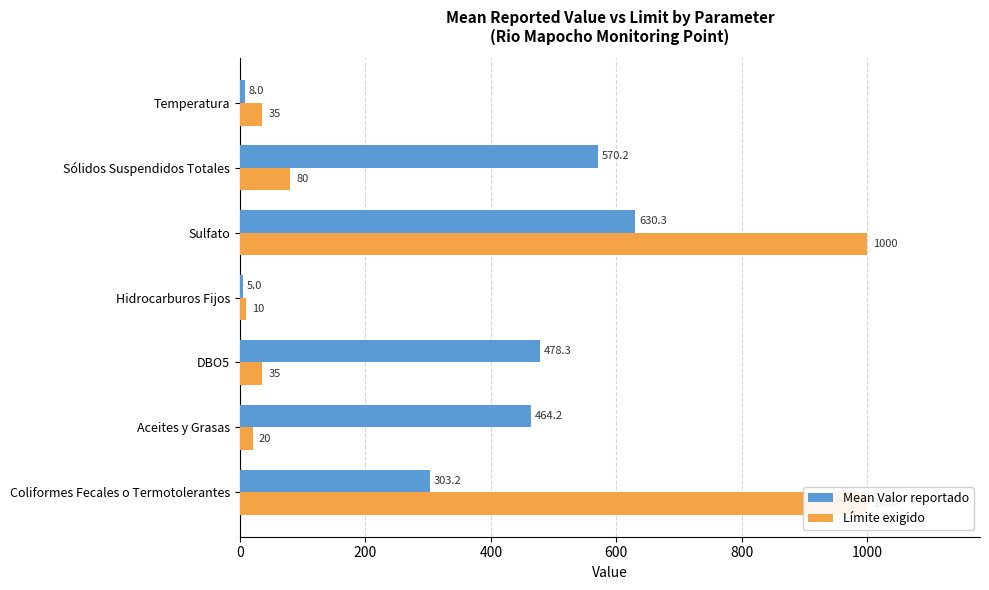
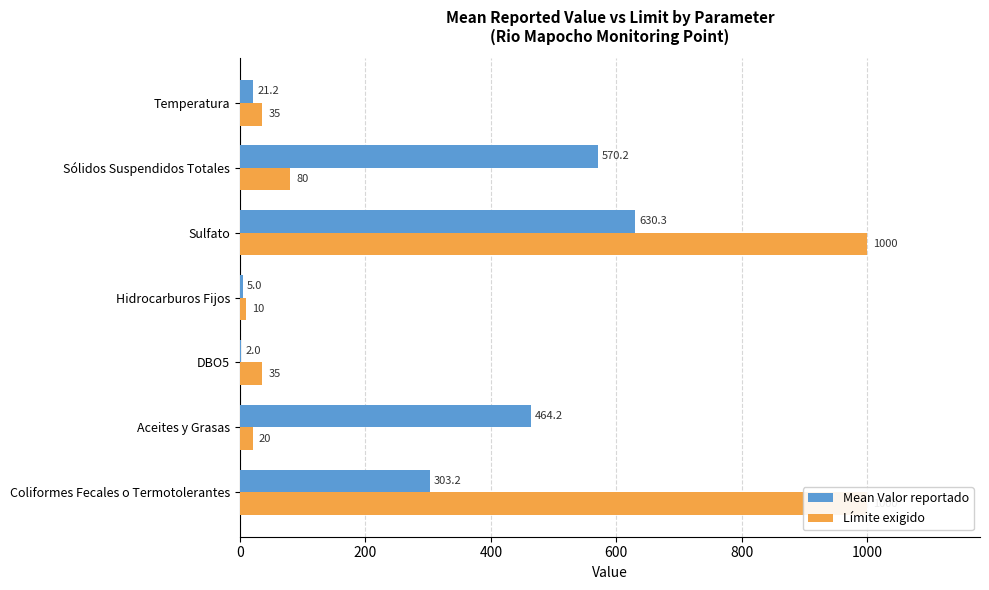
Mean Valor reportado, Temperatura: 8.0 -> 21.2
Mean Valor reportado, DBO5: 478.3 -> 2.0
